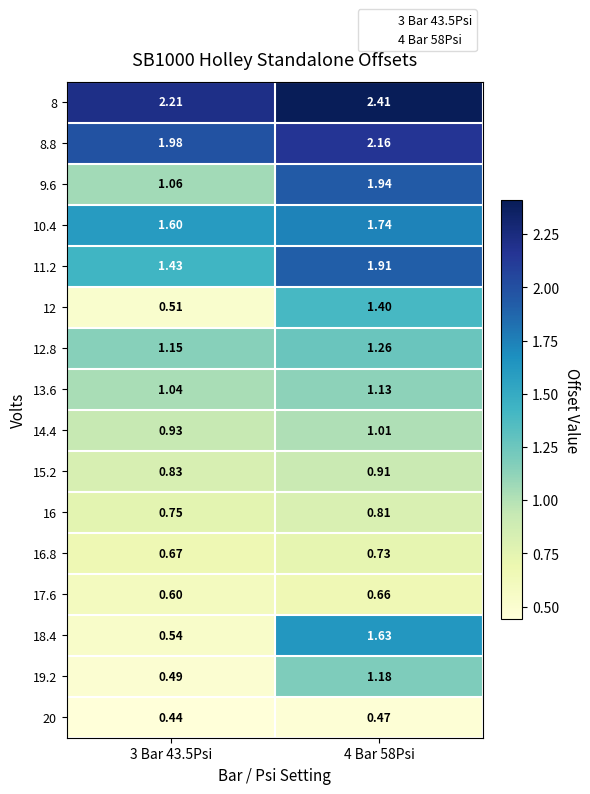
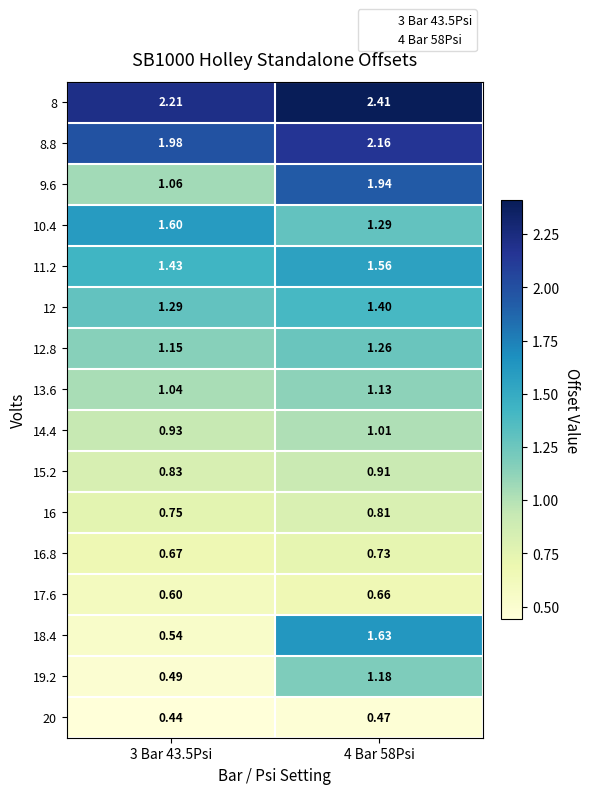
10.4, 4 Bar 58Psi: 1.74 -> 1.29
11.2, 4 Bar 58Psi: 1.91 -> 1.56
12, 3 Bar 43.5Psi: 0.51 -> 1.29
